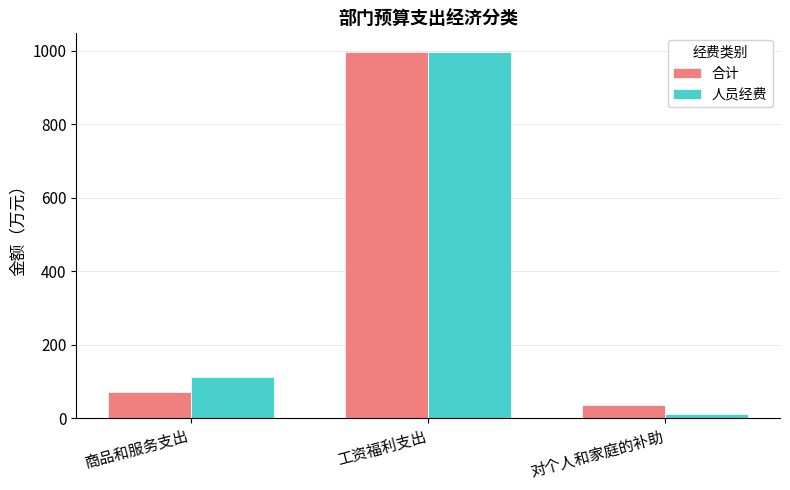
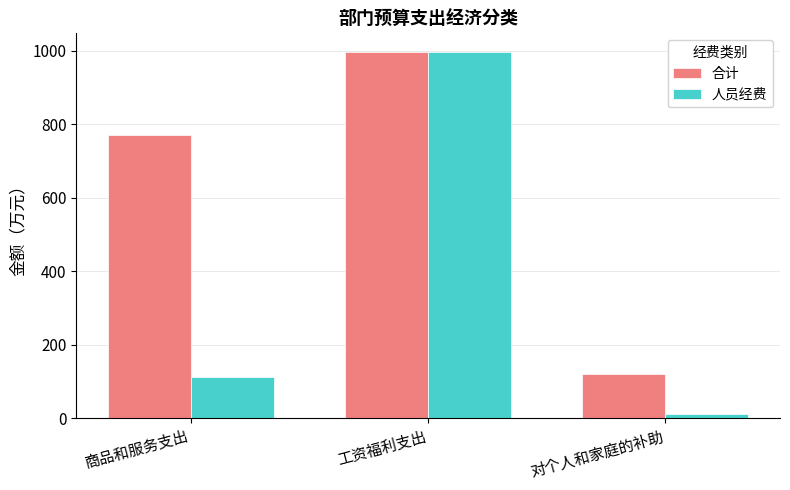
合计, 商品和服务支出: 70 -> 770
合计, 对个人和家庭的补助: 40 -> 120
